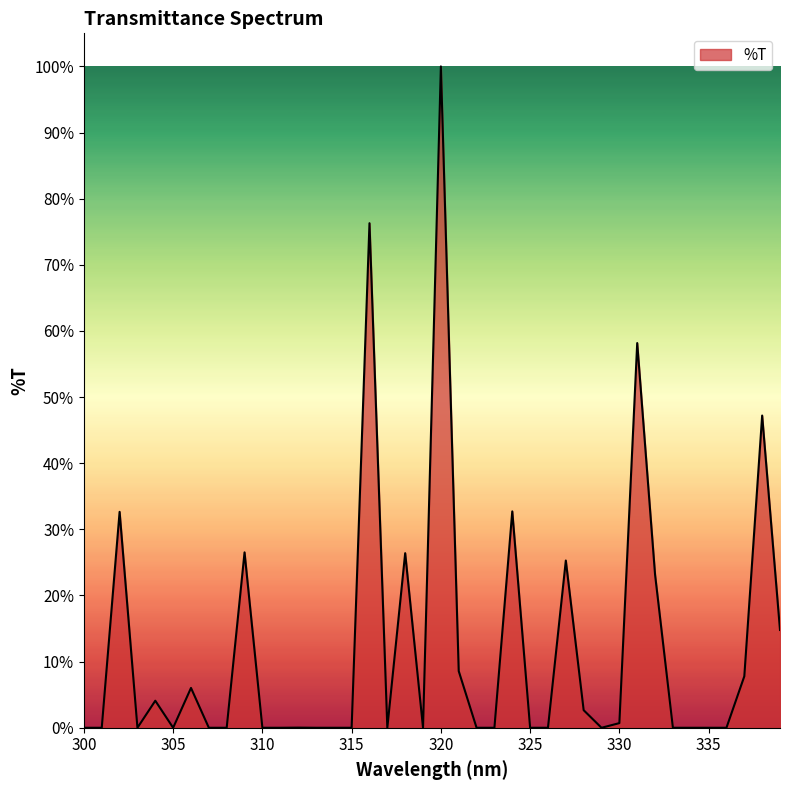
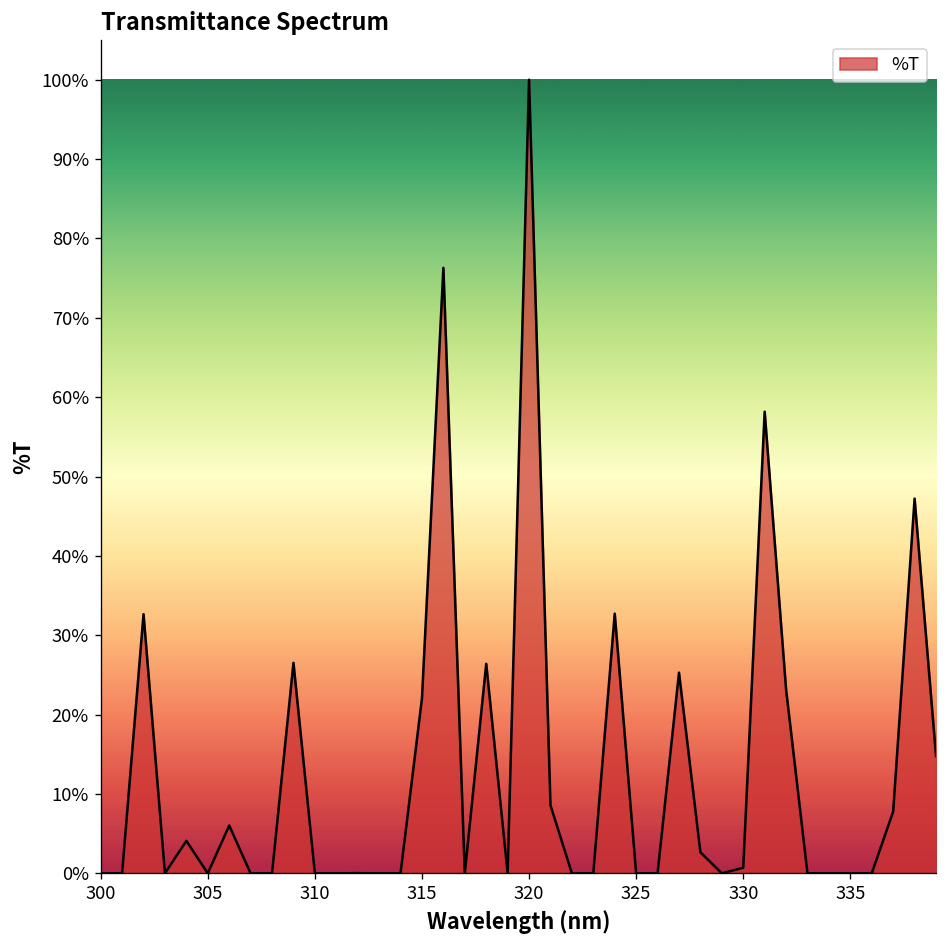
315: 0% -> 22%
